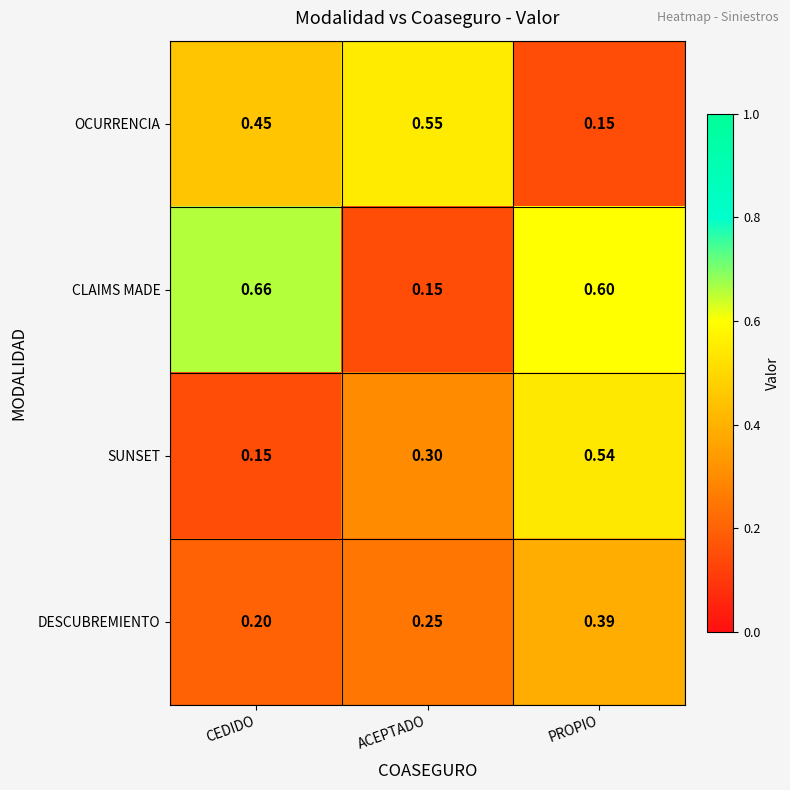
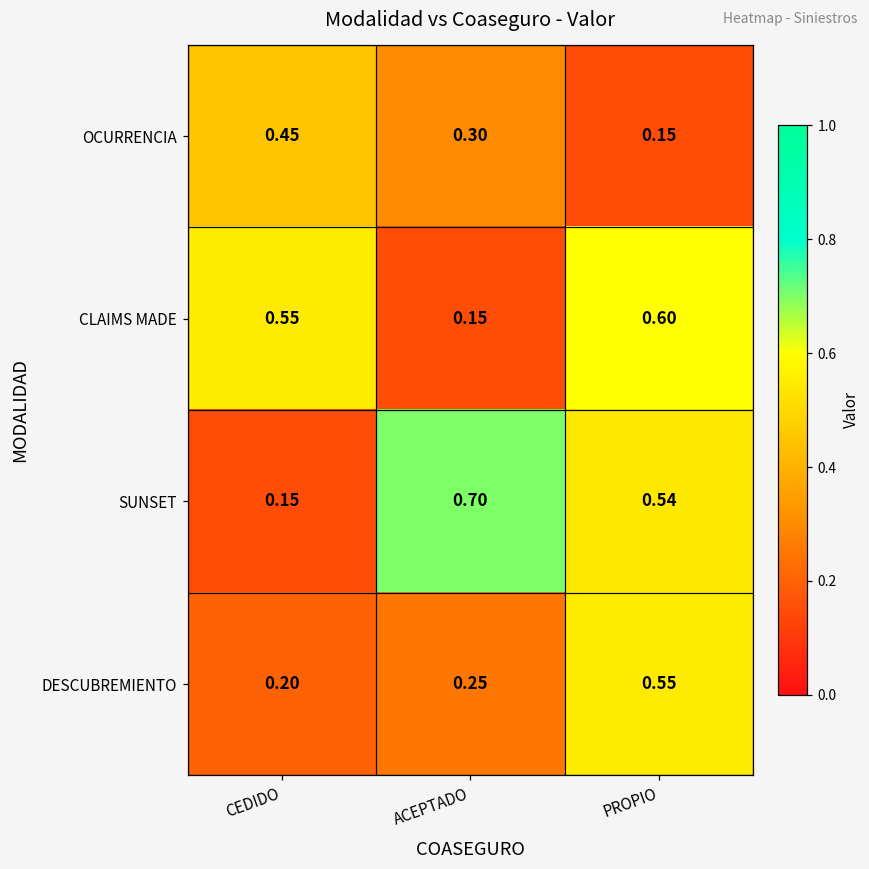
OCURRENCIA, ACEPTADO: 0.55 -> 0.30
CLAIMS MADE, CEDIDO: 0.66 -> 0.55
SUNSET, ACEPTADO: 0.30 -> 0.70
DESCUBREMIENTO, PROPIO: 0.39 -> 0.55
